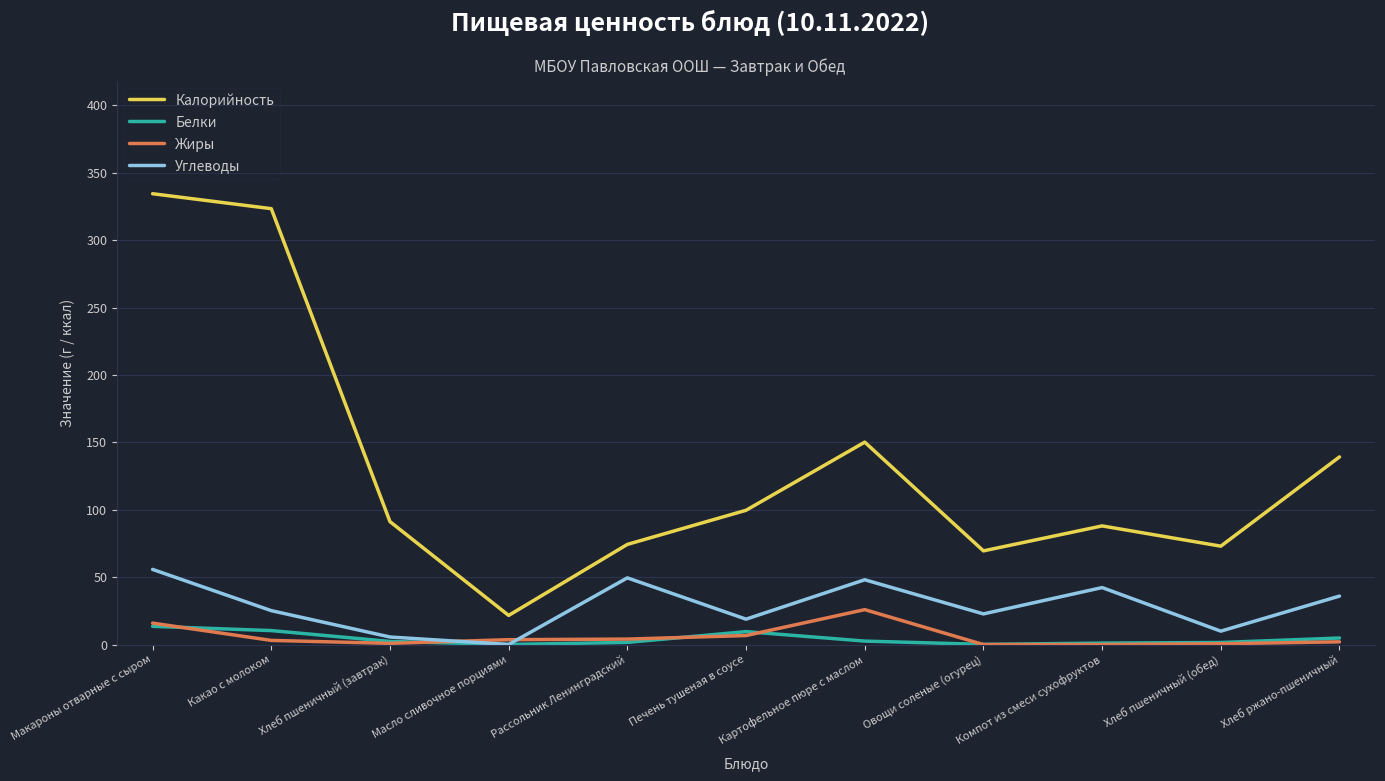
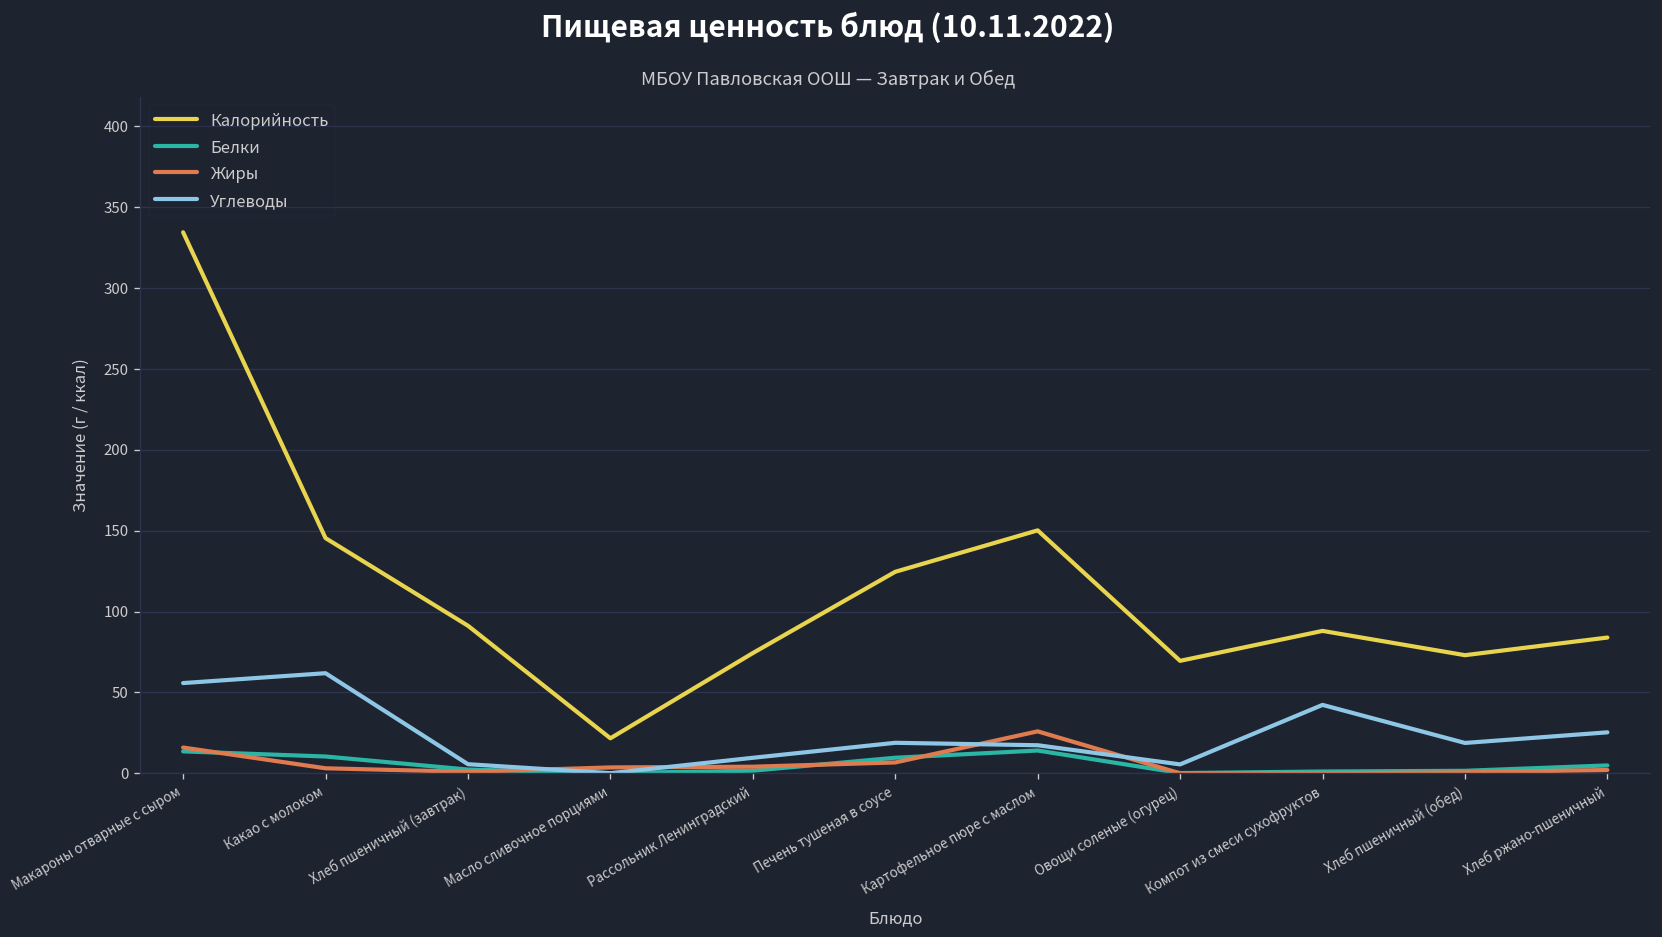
Калорийность, Какао с молоком: 323 -> 145
Углеводы, Какао с молоком: 25 -> 62
Углеводы, Рассольник Ленинградский: 49 -> 10
Калорийность, Печень тушеная в соусе: 100 -> 125
Белки, Картофельное пюре с маслом: 3 -> 14
Углеводы, Картофельное пюре с маслом: 48 -> 17
Углеводы, Овощи соленые (огурец): 23 -> 6
Углеводы, Хлеб пшеничный (обед): 10 -> 19
Калорийность, Хлеб ржано-пшеничный: 139 -> 84
Углеводы, Хлеб ржано-пшеничный: 36 -> 25
